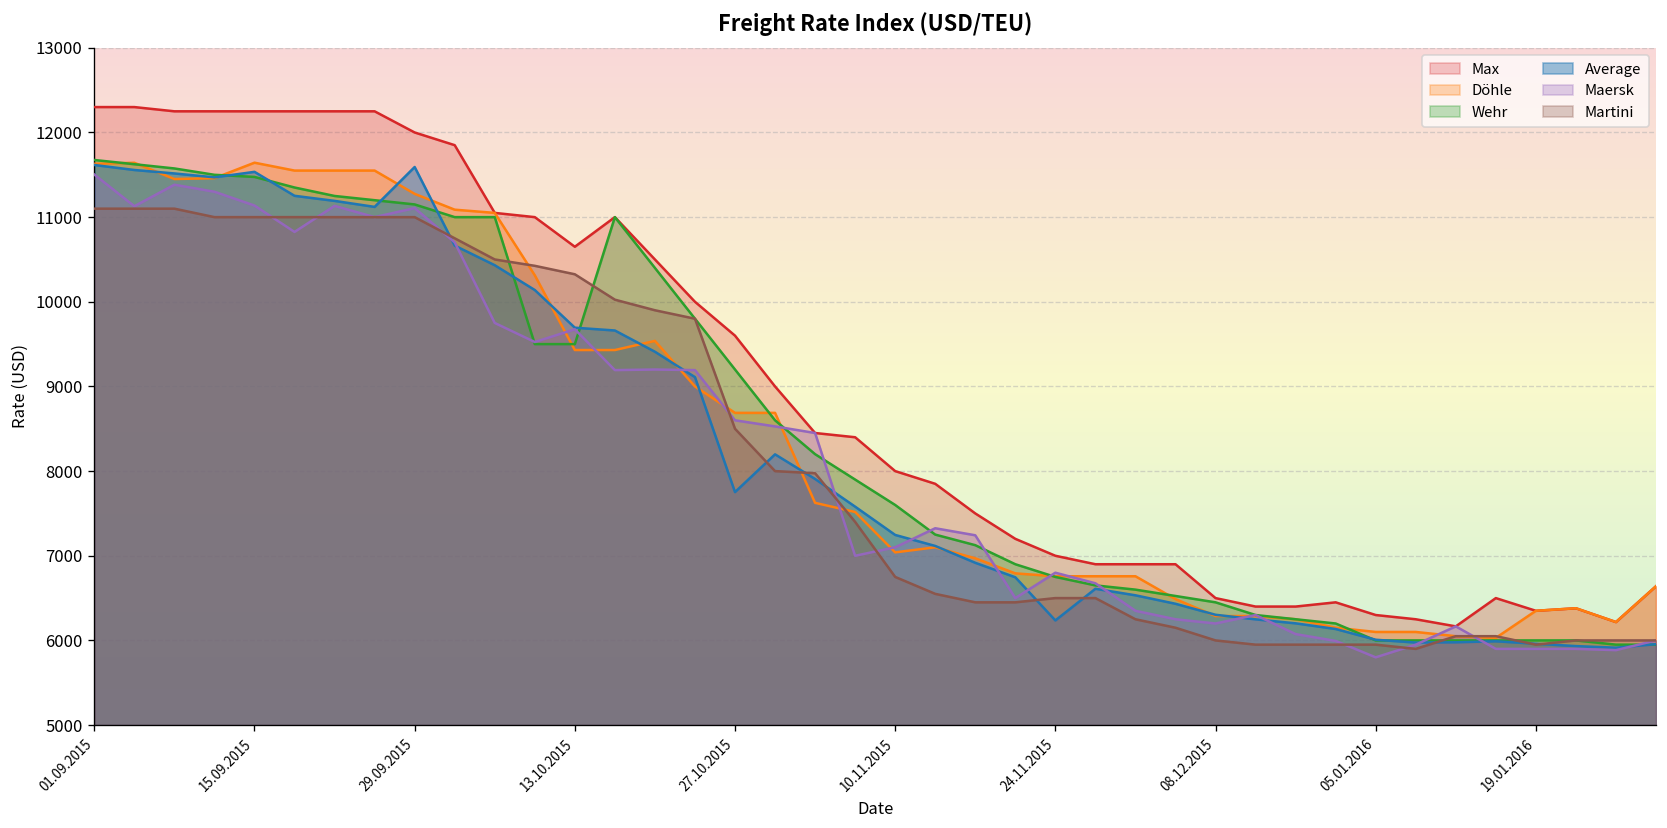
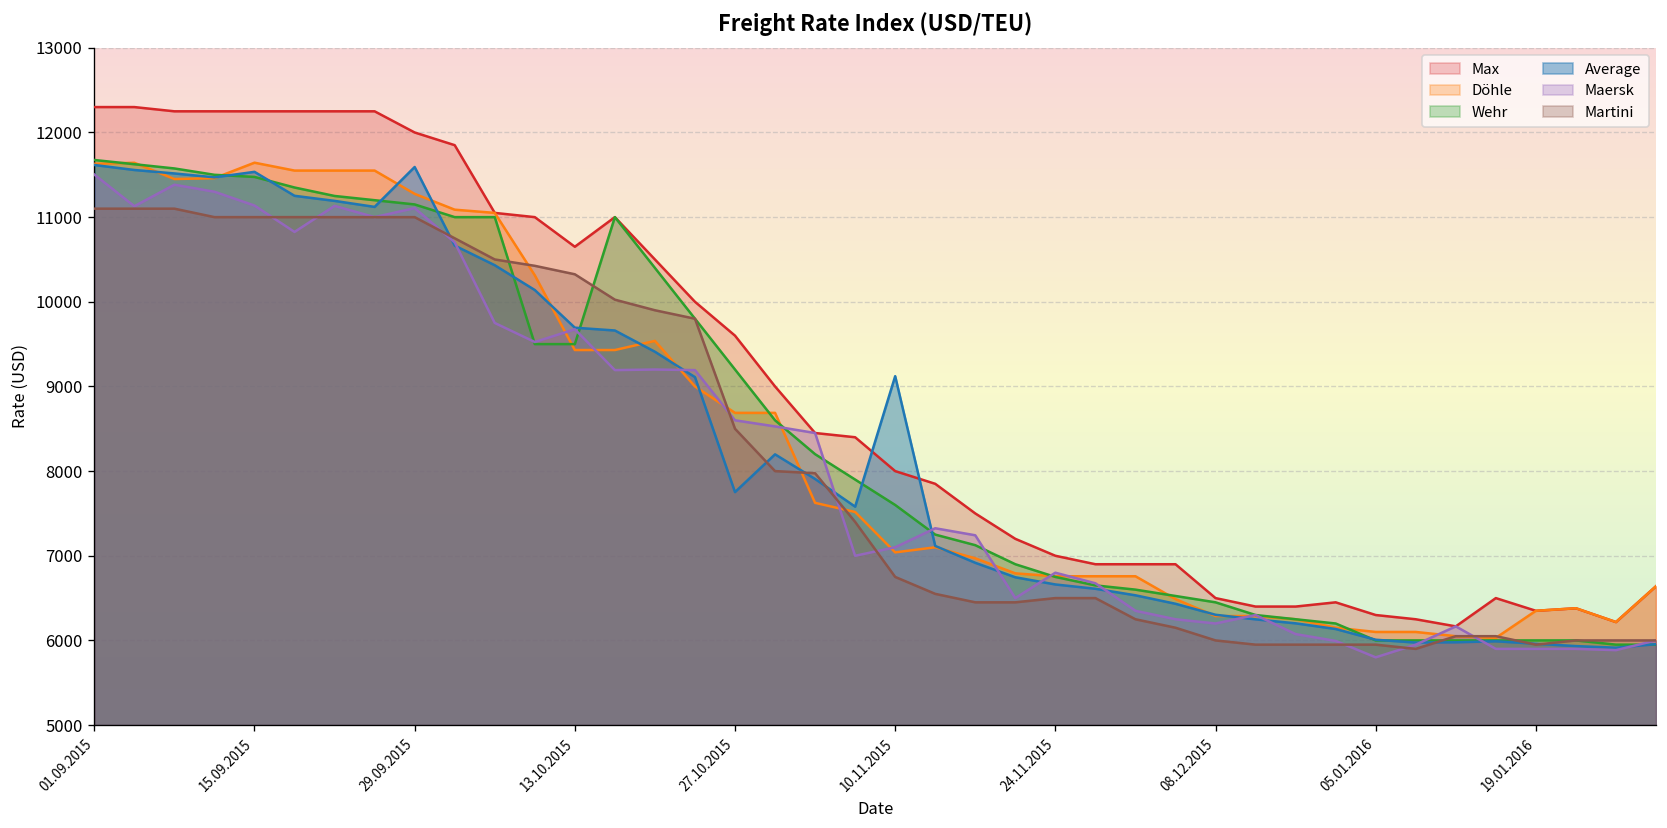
Average, 10.11.2015: 7200 -> 9100
Average, 24.11.2015: 6200 -> 6700
